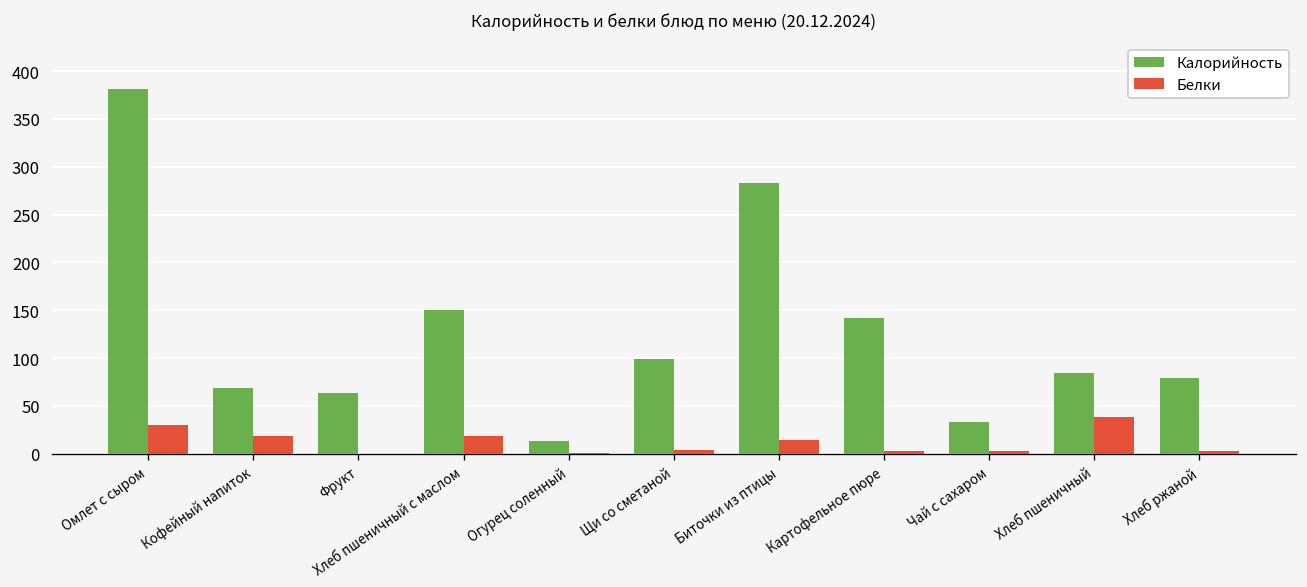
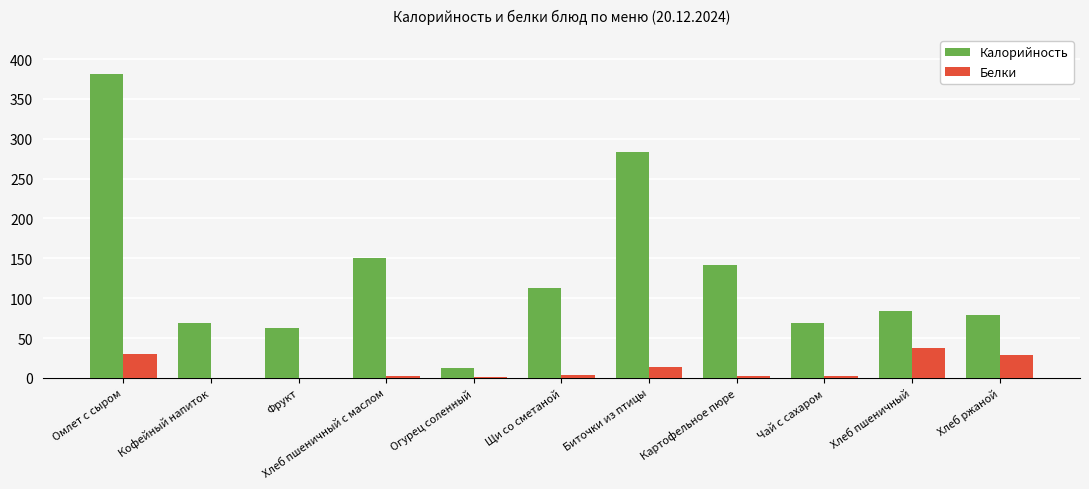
Белки, Кофейный напиток: 20 -> 0
Белки, Хлеб пшеничный с маслом: 20 -> 0
Калорийность, Щи со сметаной: 100 -> 110
Калорийность, Чай с сахаром: 30 -> 70
Белки, Хлеб ржаной: 0 -> 30
